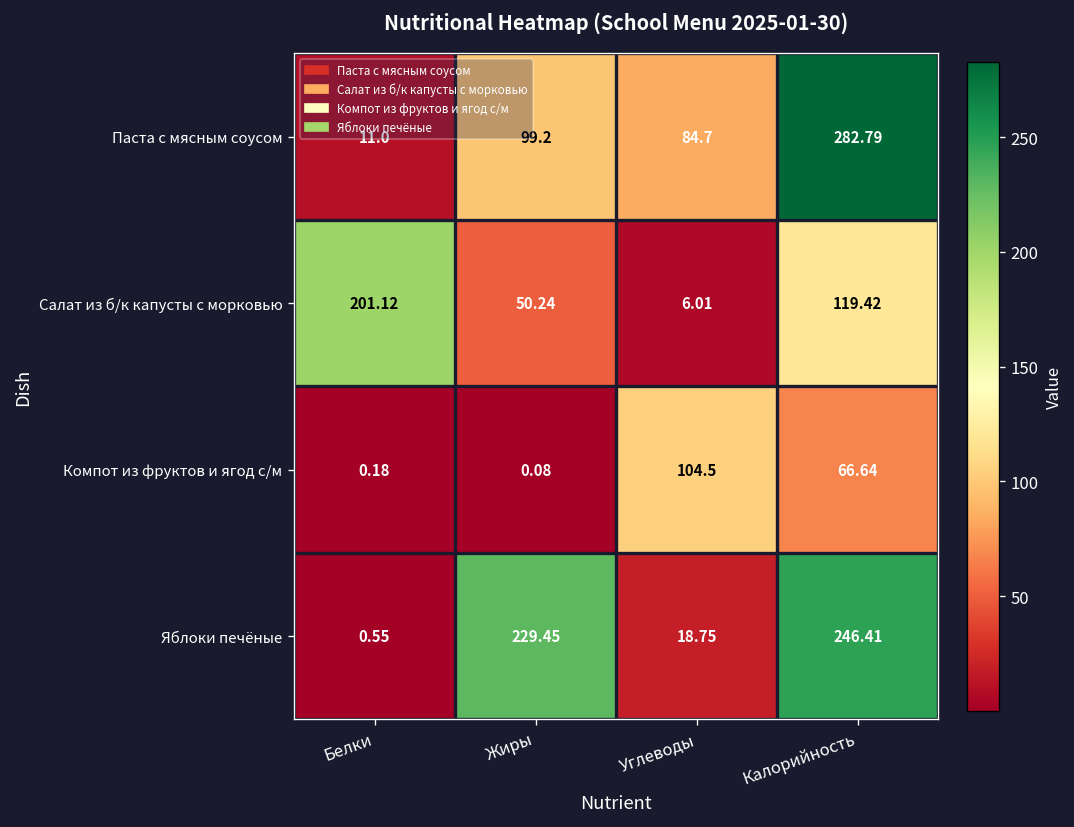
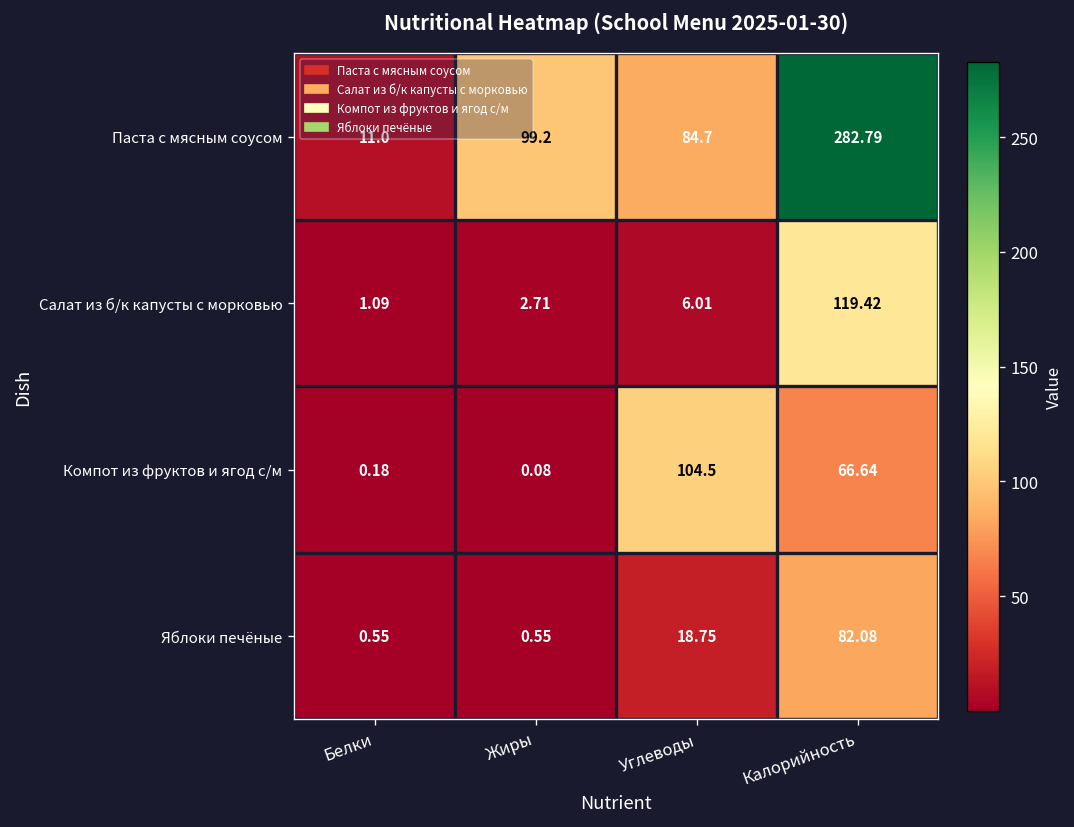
Салат из б/к капусты с морковью, Белки: 201.12 -> 1.09
Салат из б/к капусты с морковью, Жиры: 50.24 -> 2.71
Яблоки печёные, Жиры: 229.45 -> 0.55
Яблоки печёные, Калорийность: 246.41 -> 82.08
